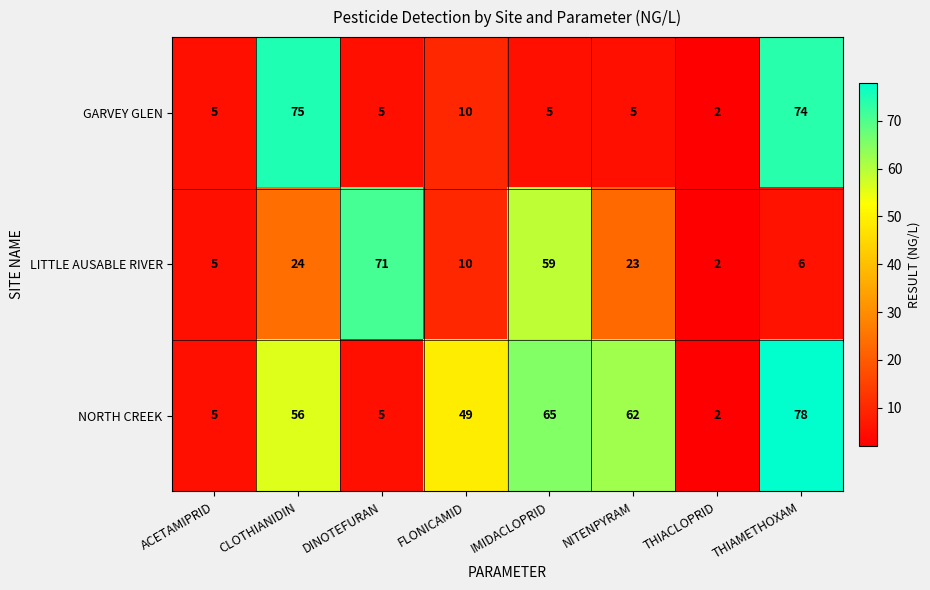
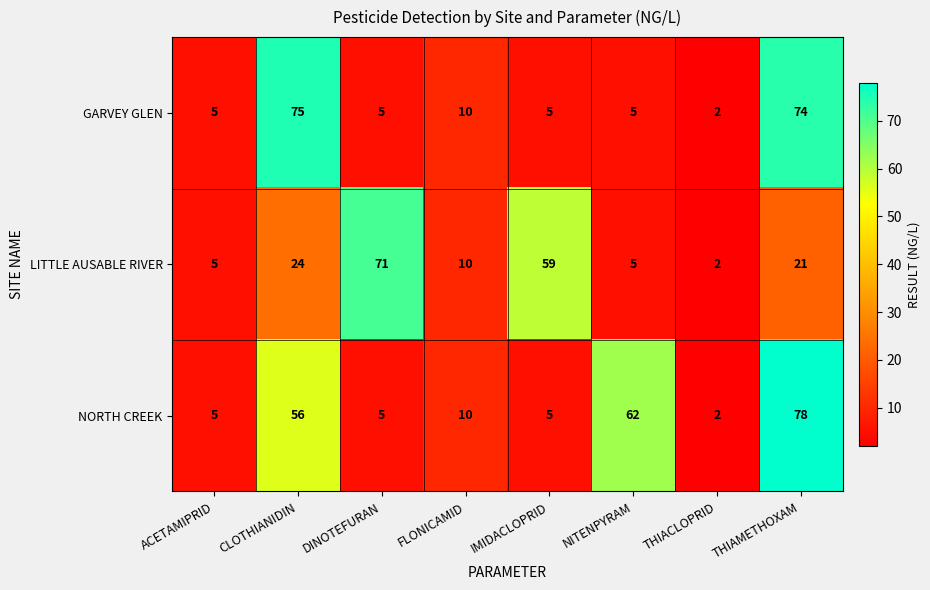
LITTLE AUSABLE RIVER, NITENPYRAM: 23 -> 5
LITTLE AUSABLE RIVER, THIAMETHOXAM: 6 -> 21
NORTH CREEK, FLONICAMID: 49 -> 10
NORTH CREEK, IMIDACLOPRID: 65 -> 5
